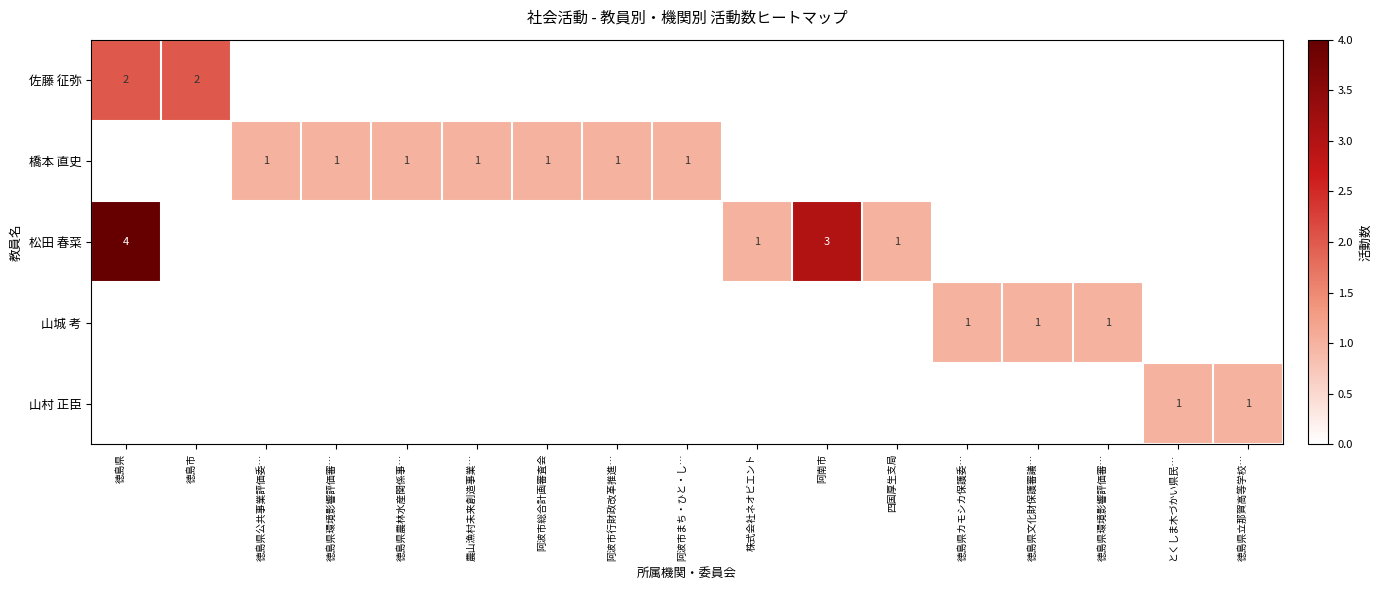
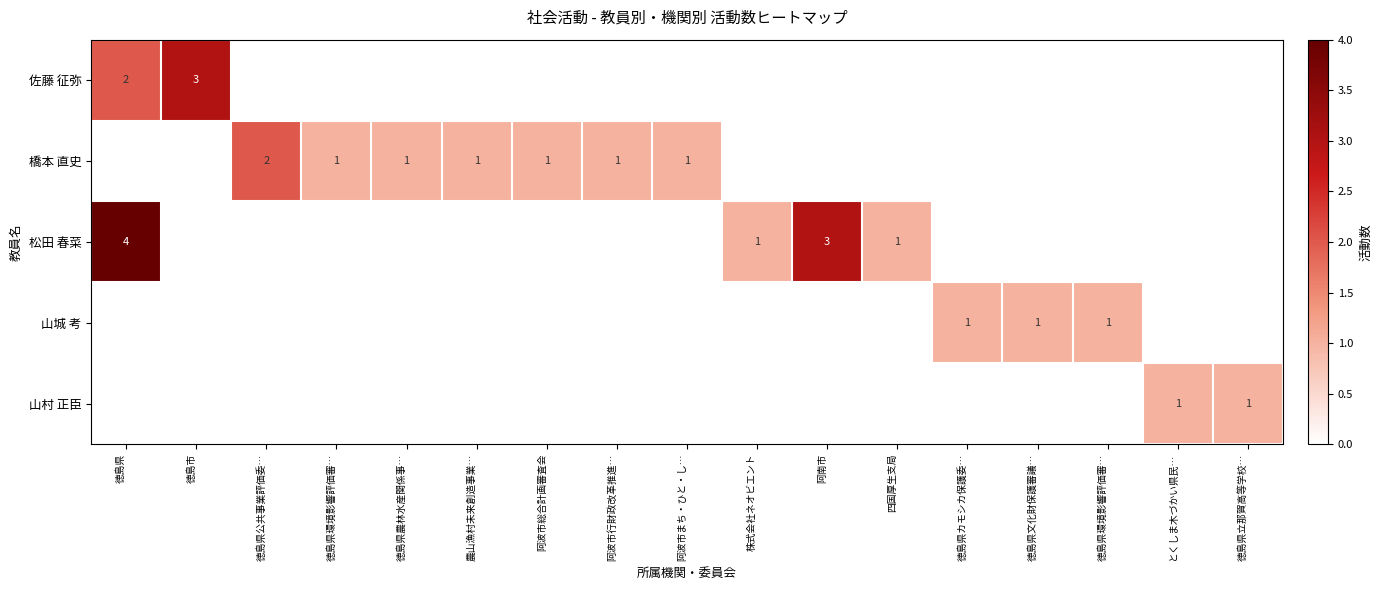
佐藤 征弥, 徳島市: 2 -> 3
橋本 直史, 徳島県公共事業評価委…: 1 -> 2
